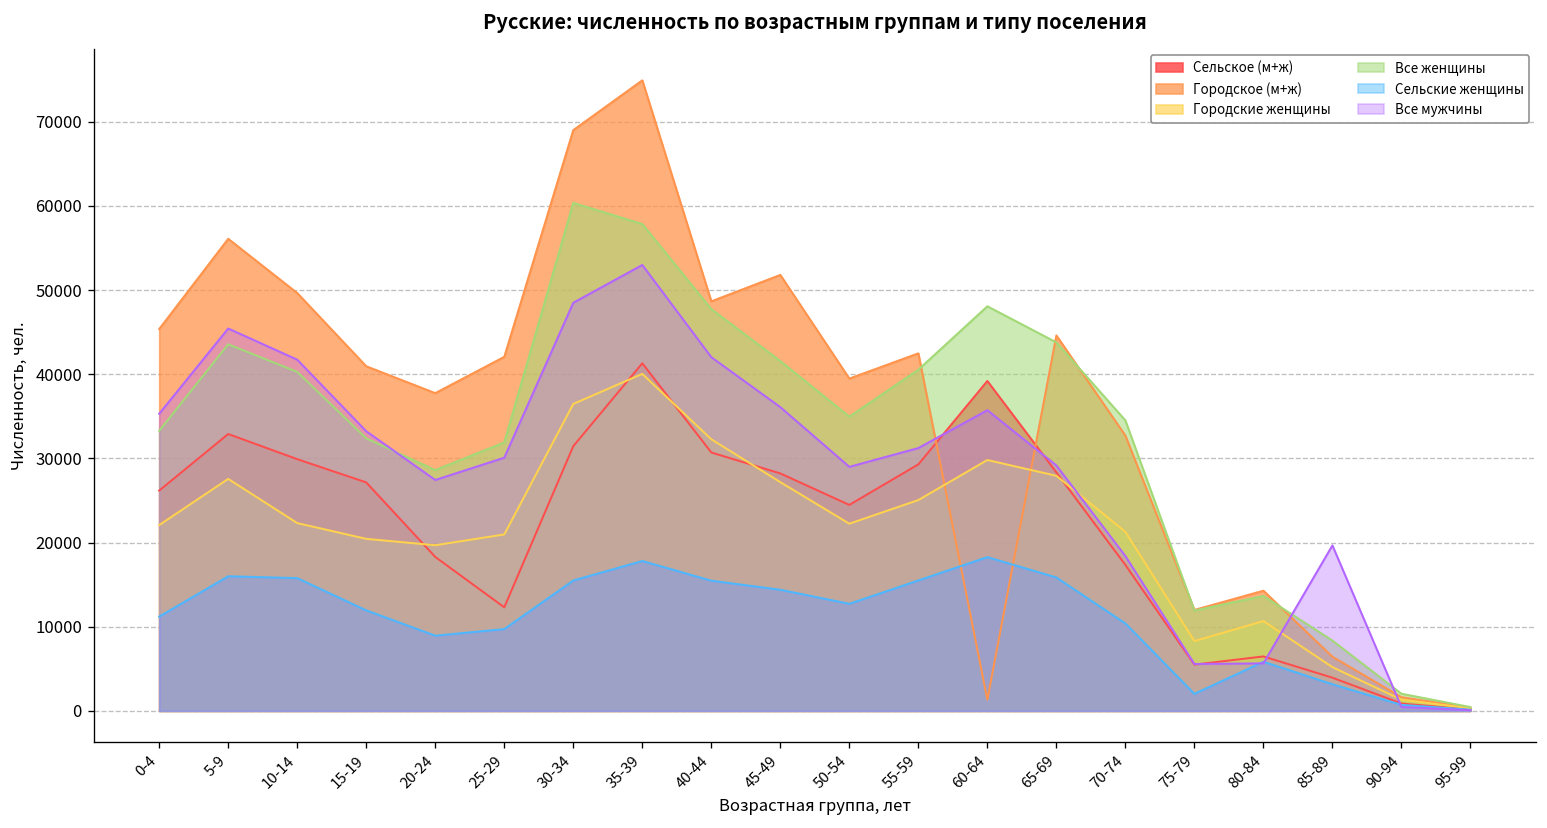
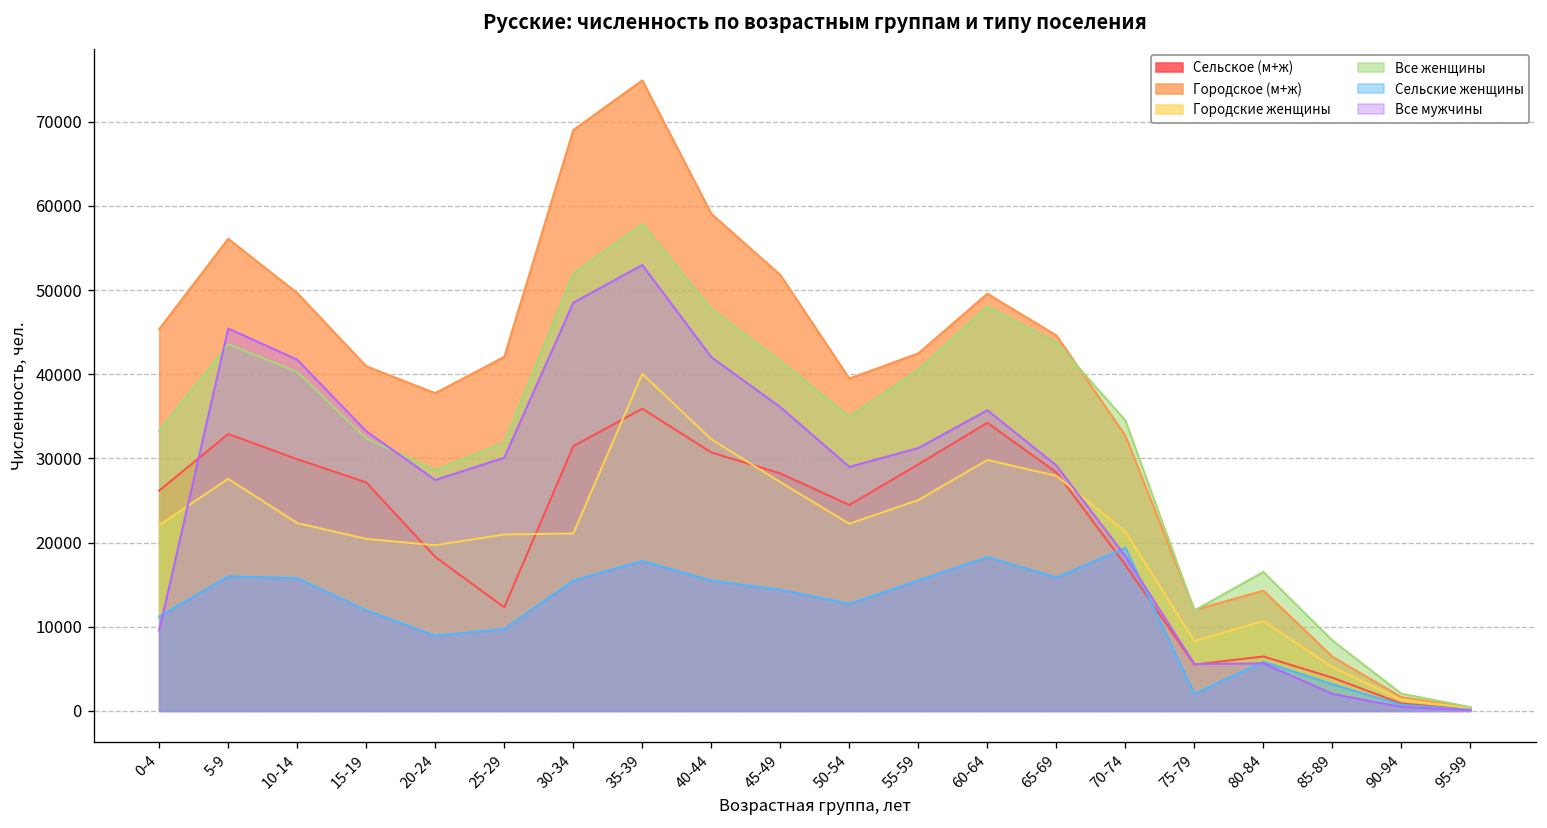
Все мужчины, 0-4: 35000 -> 10000
Городские женщины, 30-34: 36000 -> 21000
Все женщины, 30-34: 60000 -> 52000
Сельское (м+ж), 35-39: 41000 -> 36000
Городское (м+ж), 40-44: 49000 -> 59000
Сельское (м+ж), 60-64: 39000 -> 34000
Городское (м+ж), 60-64: 1000 -> 50000
Сельские женщины, 70-74: 10000 -> 19000
Все женщины, 80-84: 14000 -> 17000
Все мужчины, 85-89: 20000 -> 2000
